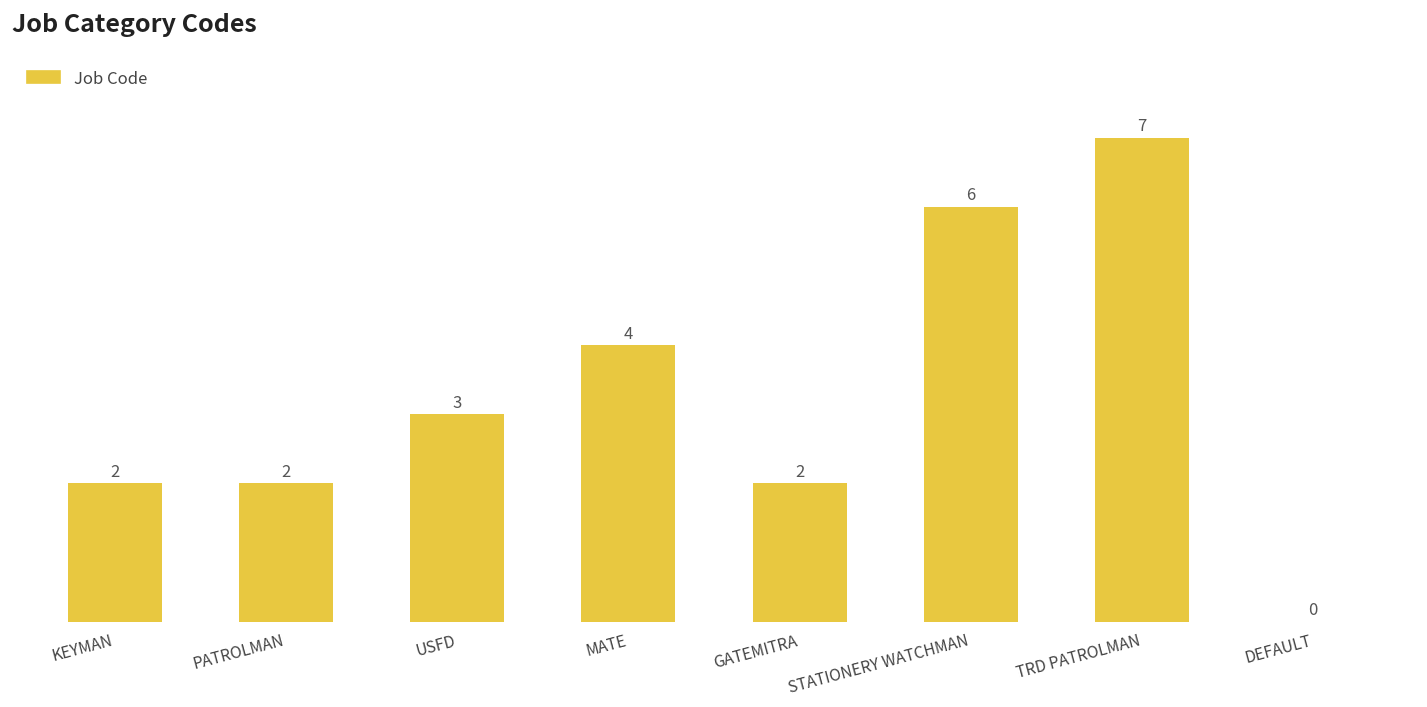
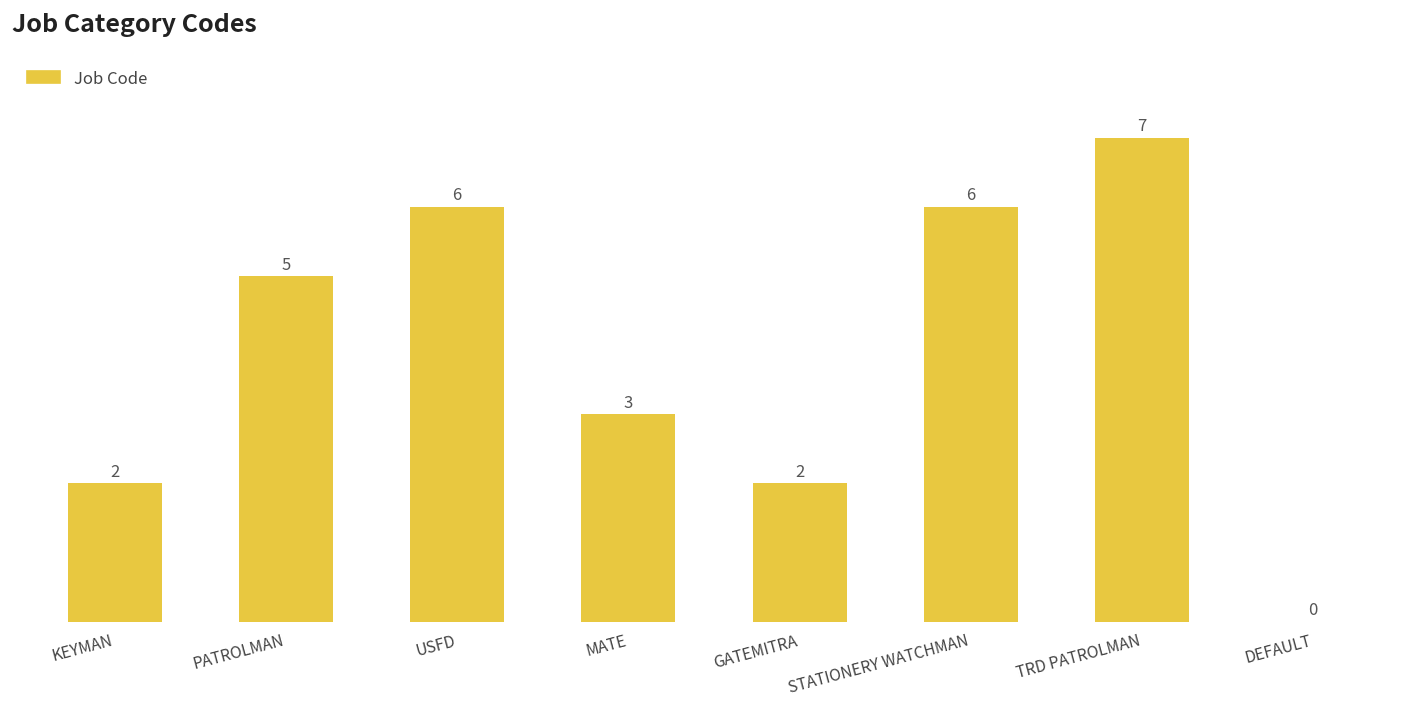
PATROLMAN: 2 -> 5
USFD: 3 -> 6
MATE: 4 -> 3
